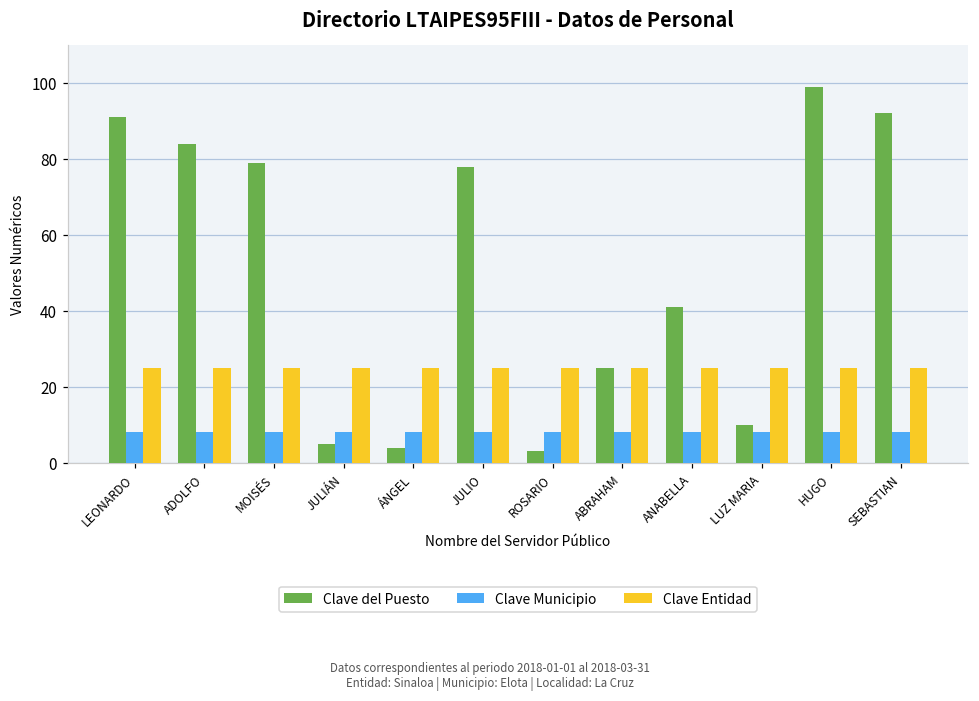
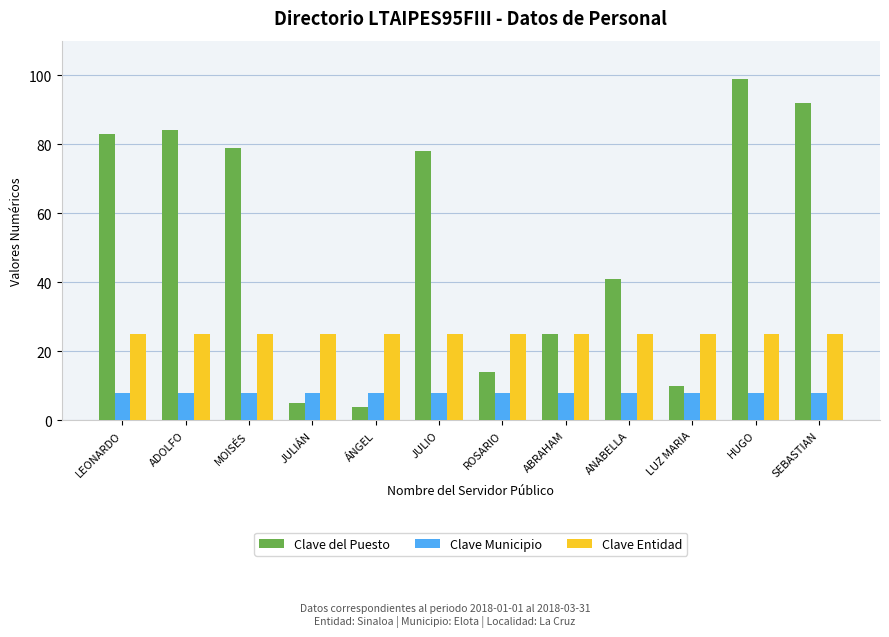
Clave del Puesto, LEONARDO: 91 -> 83
Clave del Puesto, ROSARIO: 3 -> 14
